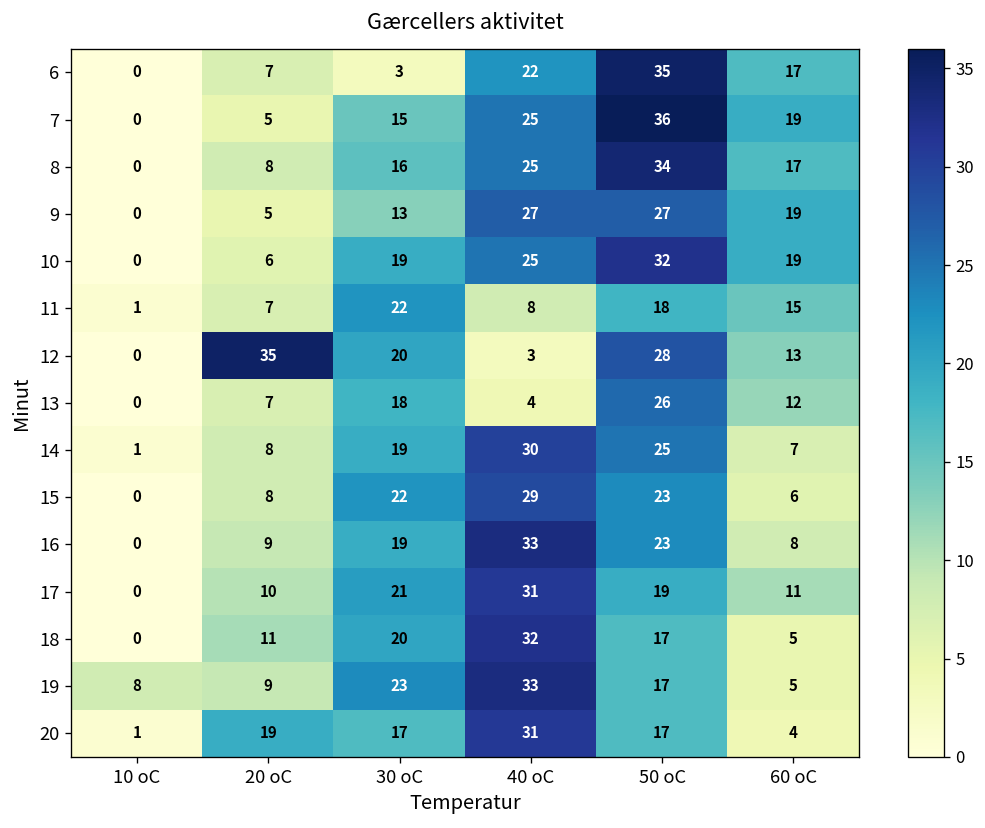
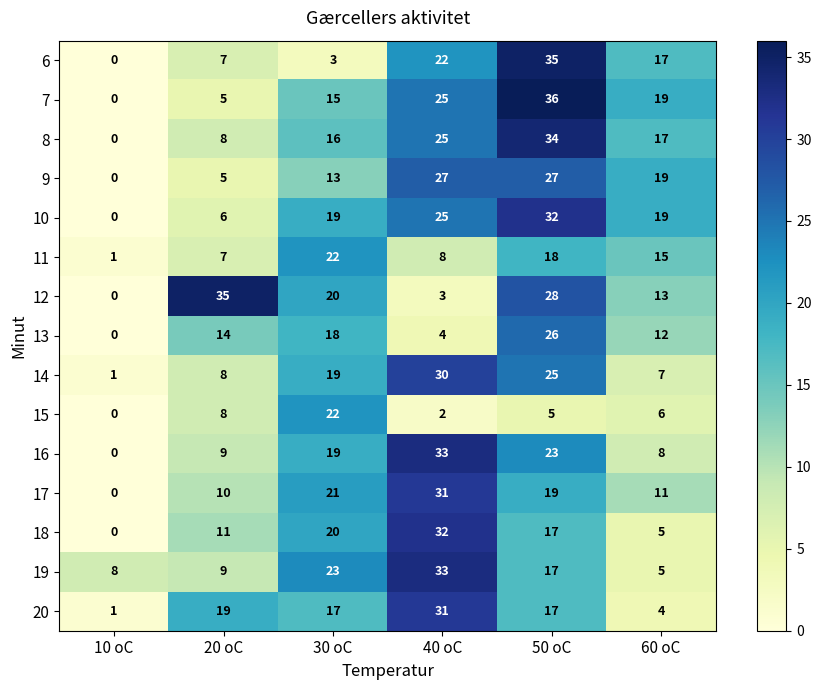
13, 20 oC: 7 -> 14
15, 40 oC: 29 -> 2
15, 50 oC: 23 -> 5
